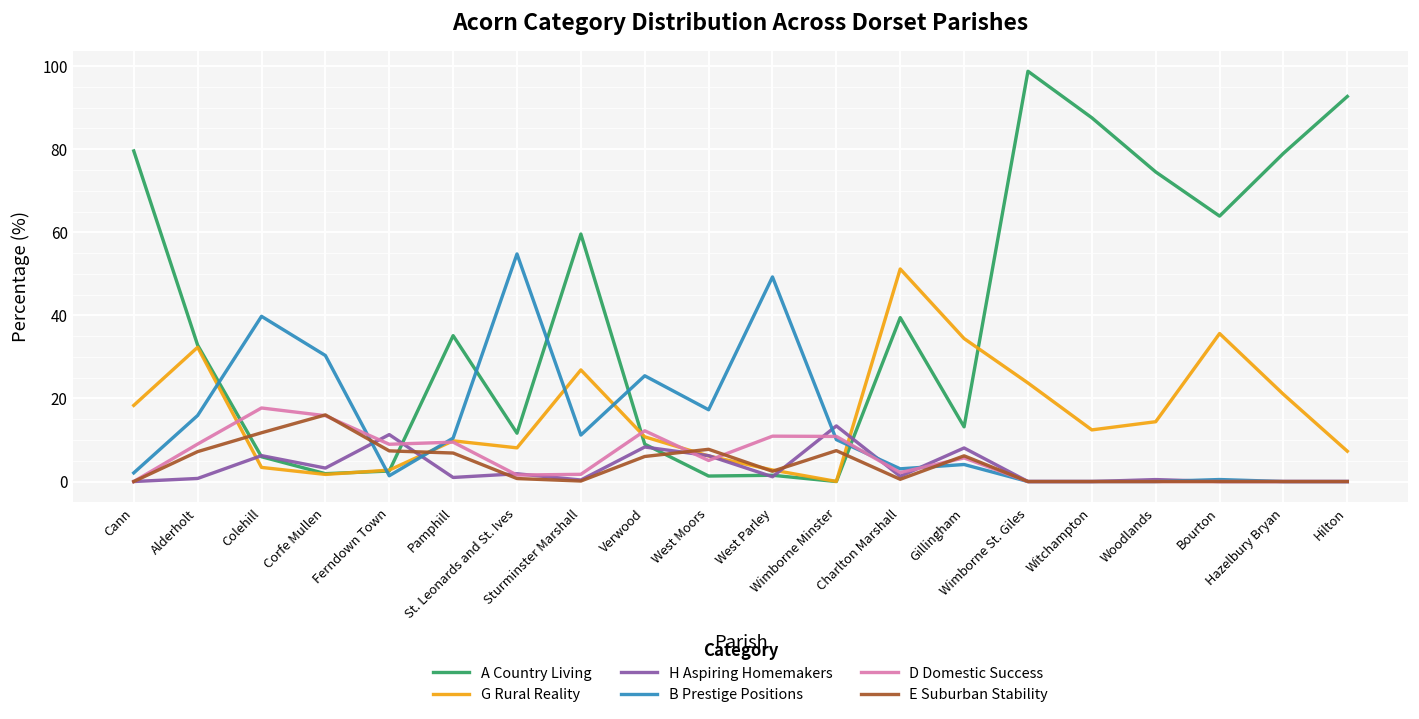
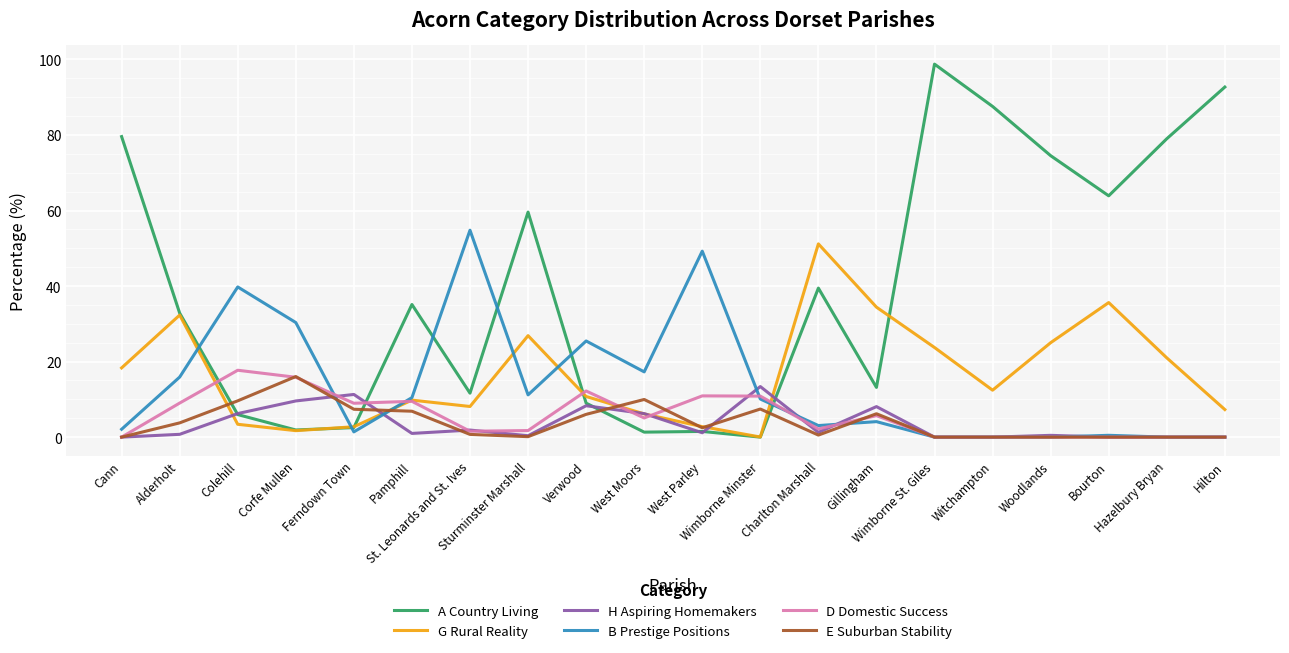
E Suburban Stability, Alderholt: 7 -> 4
E Suburban Stability, Colehill: 12 -> 10
H Aspiring Homemakers, Corfe Mullen: 3 -> 10
E Suburban Stability, West Moors: 8 -> 10
G Rural Reality, Woodlands: 14 -> 25
